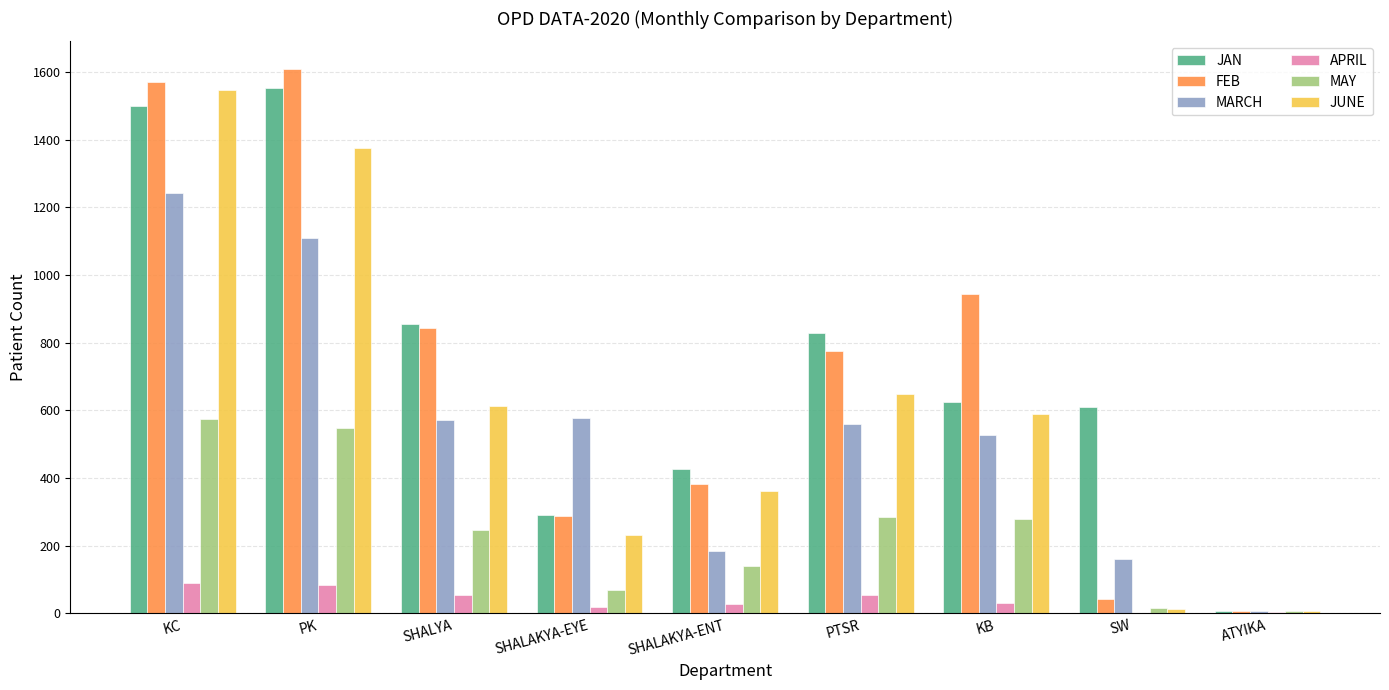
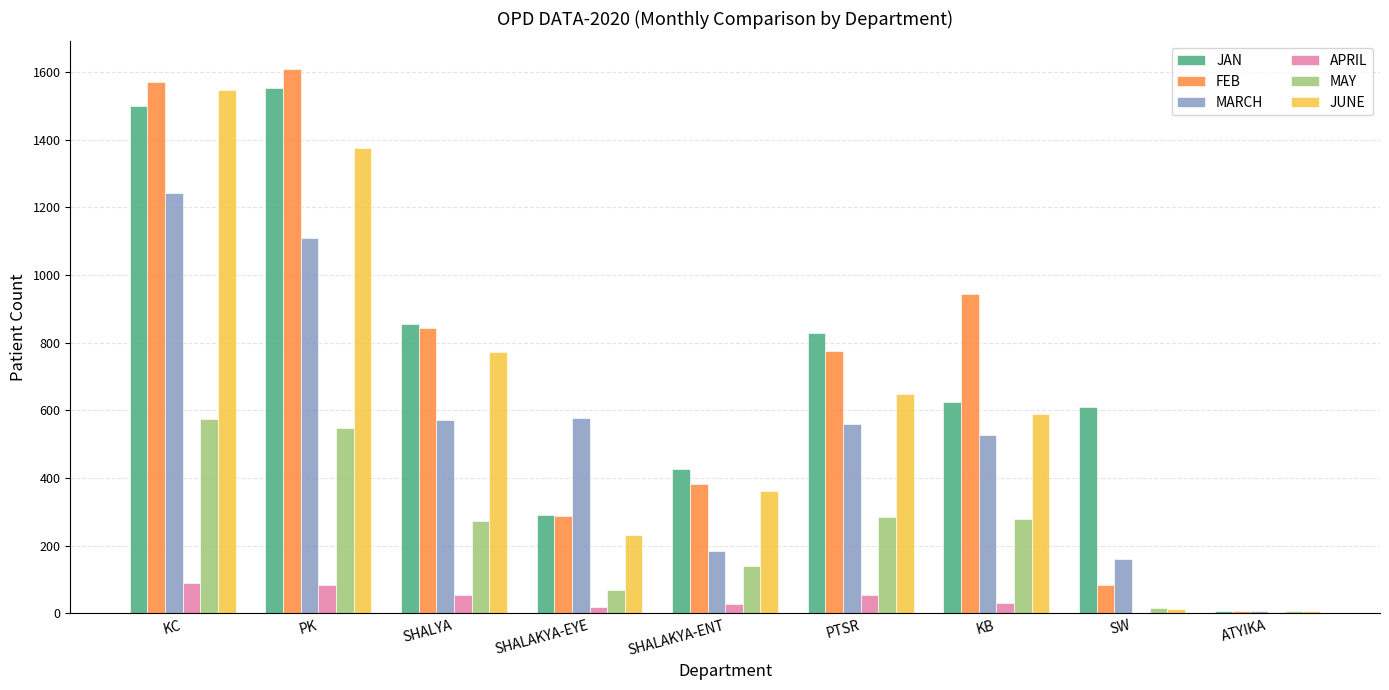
MAY, SHALYA: 250 -> 270
JUNE, SHALYA: 610 -> 770
FEB, SW: 40 -> 80
